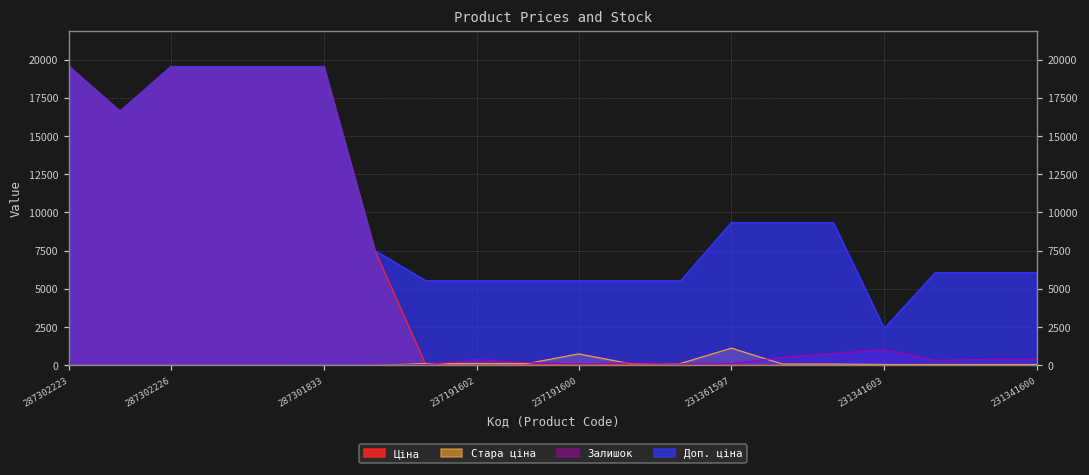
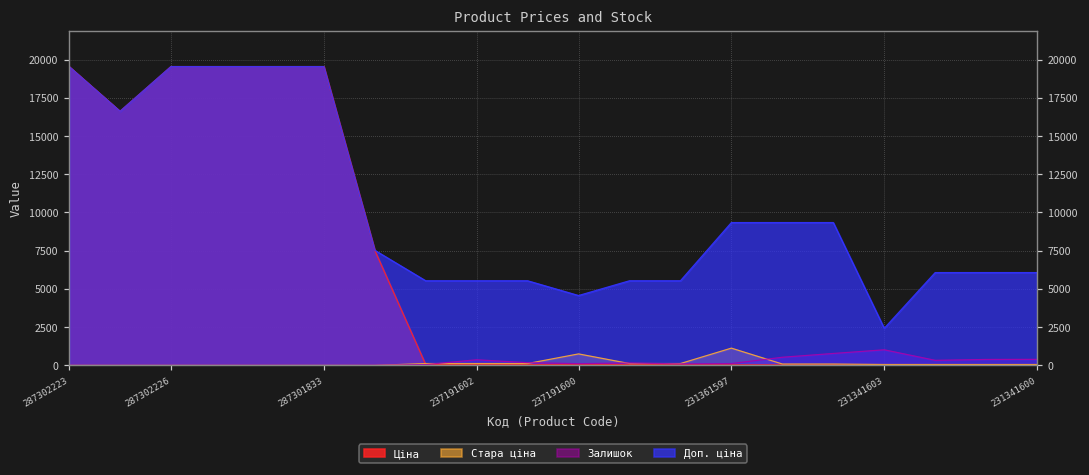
Доп. ціна, 237191600: 5500 -> 4600
